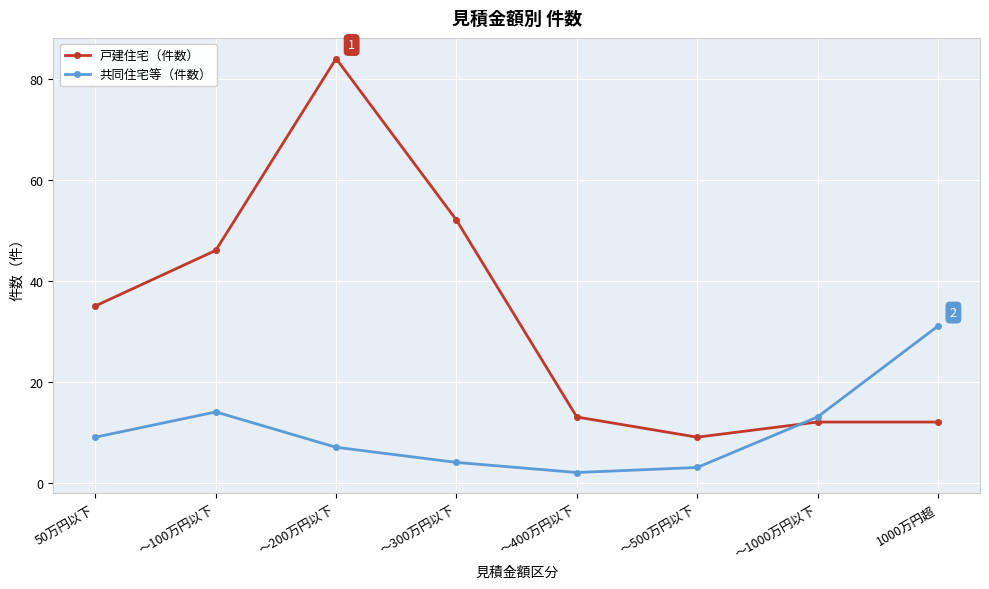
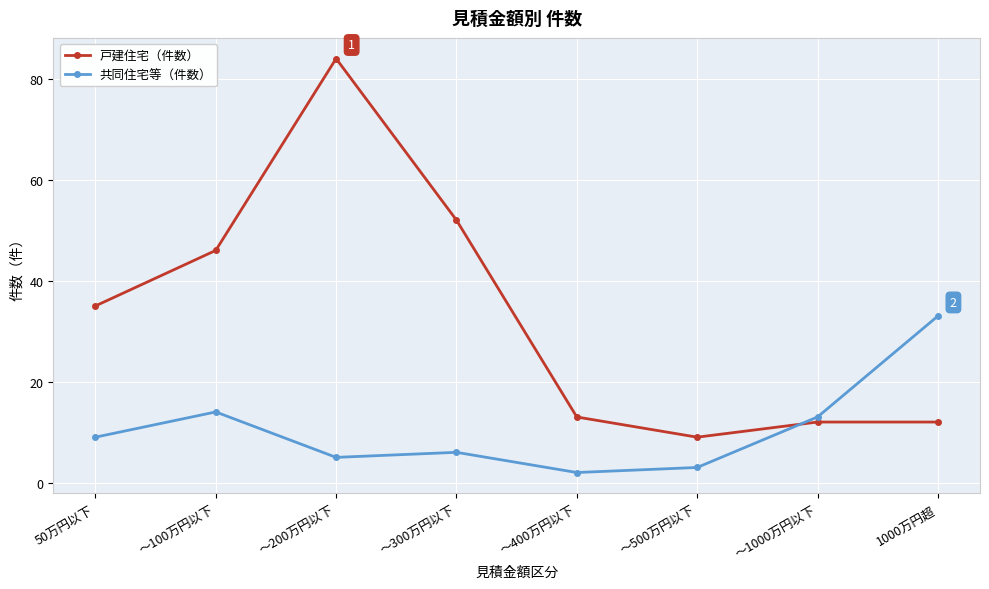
共同住宅等（件数）, ～200万円以下: 7 -> 5
共同住宅等（件数）, ～300万円以下: 4 -> 6
共同住宅等（件数）, 1000万円超: 31 -> 33
